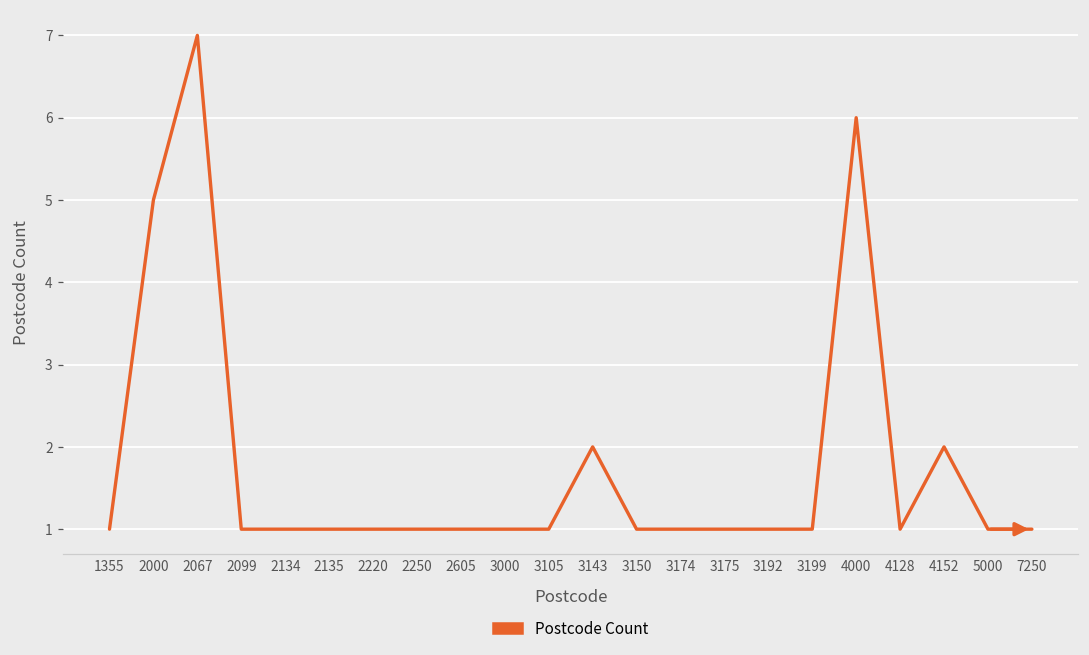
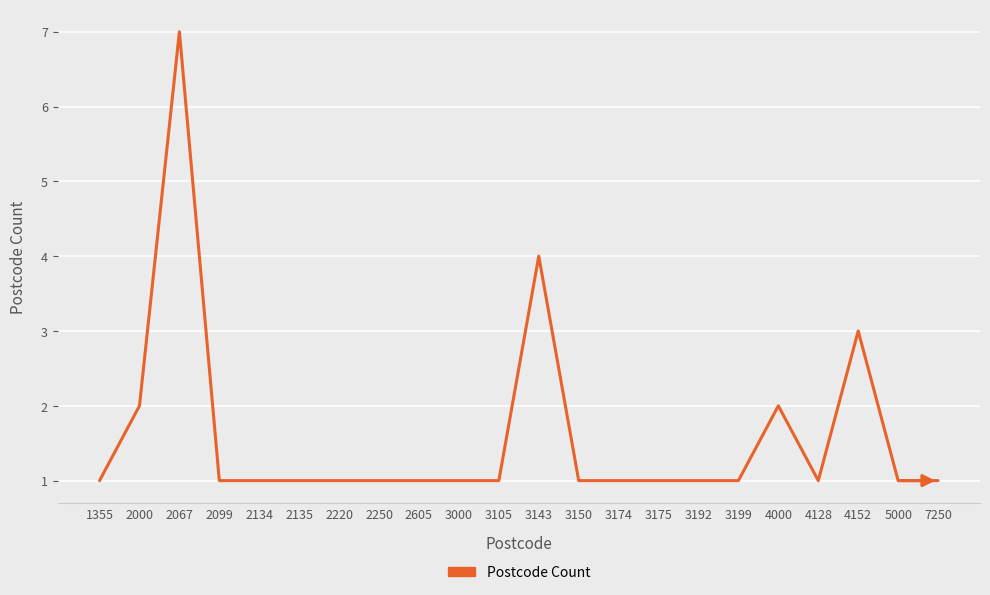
2000: 5 -> 2
3143: 2 -> 4
4000: 6 -> 2
4152: 2 -> 3
